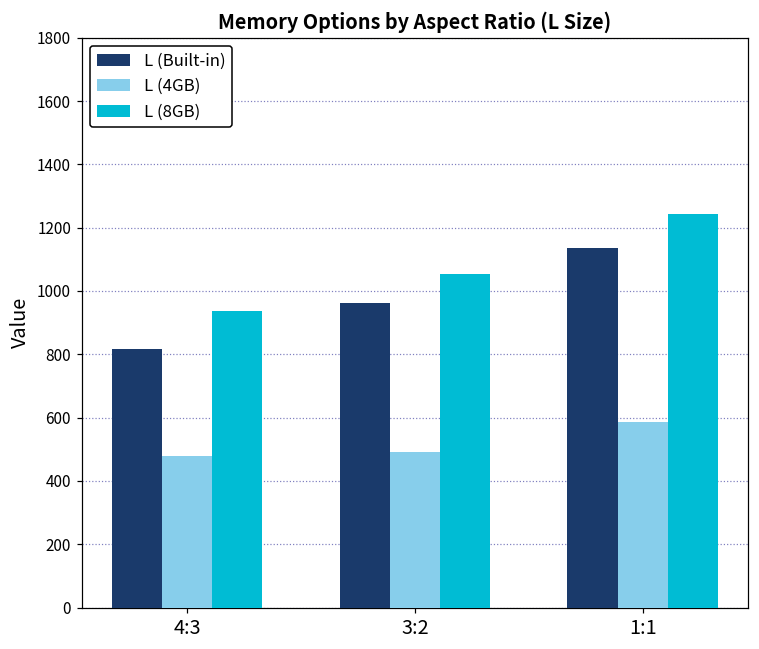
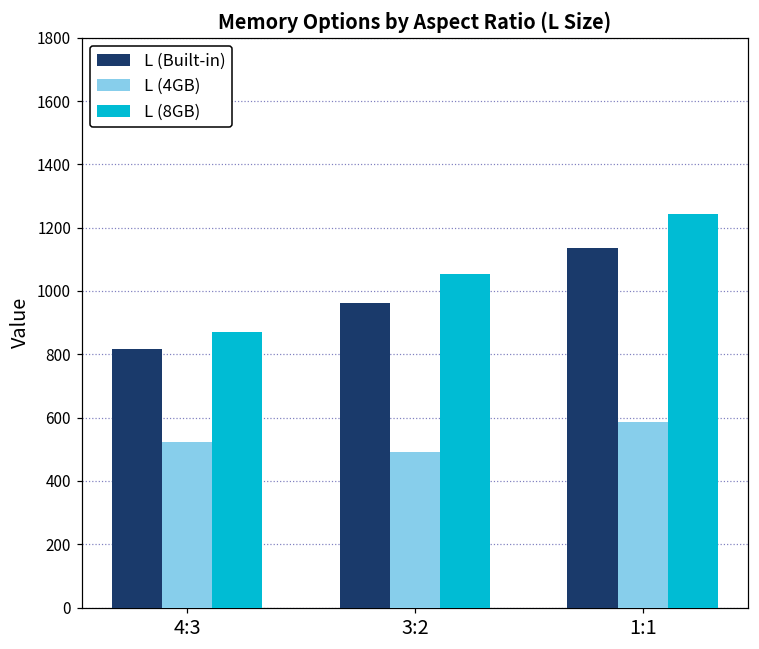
L (4GB), 4:3: 480 -> 520
L (8GB), 4:3: 940 -> 870
